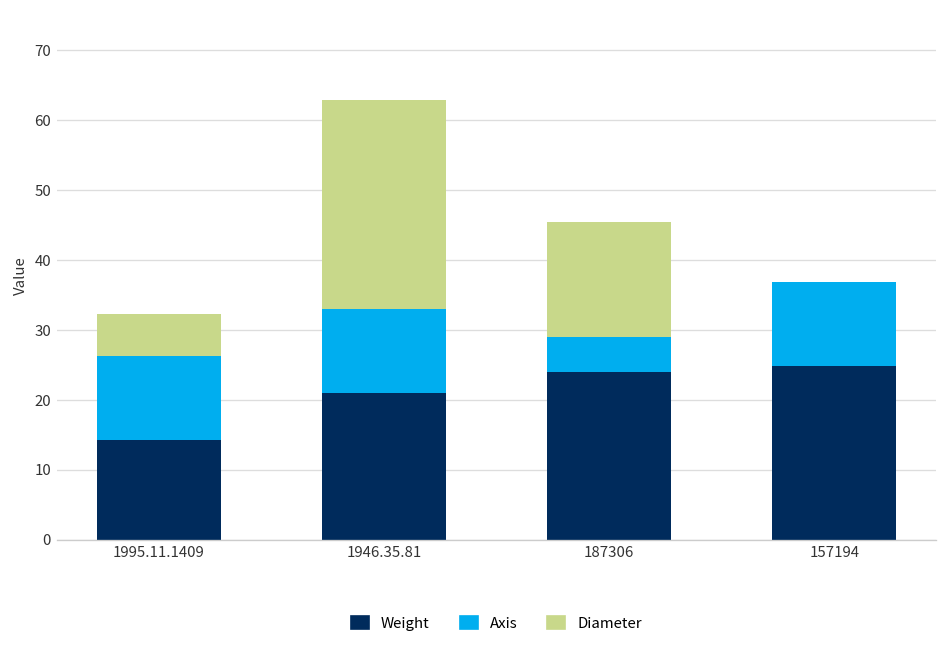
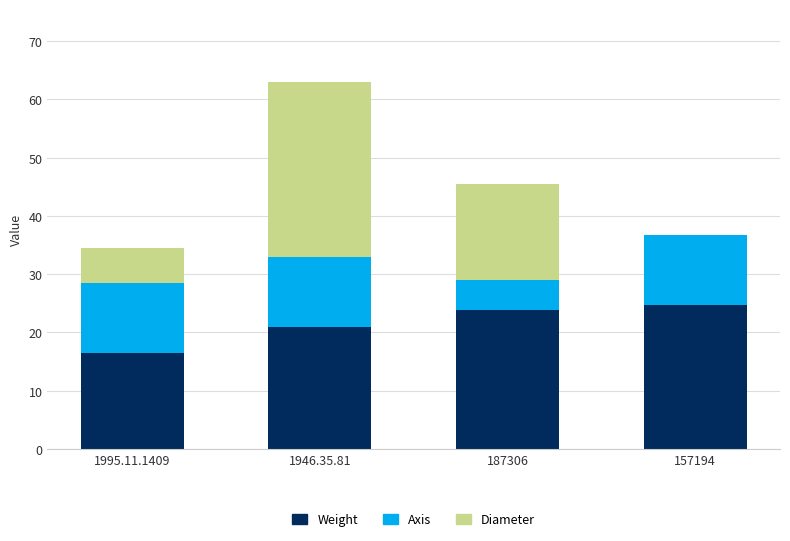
Weight, 1995.11.1409: 14 -> 16
